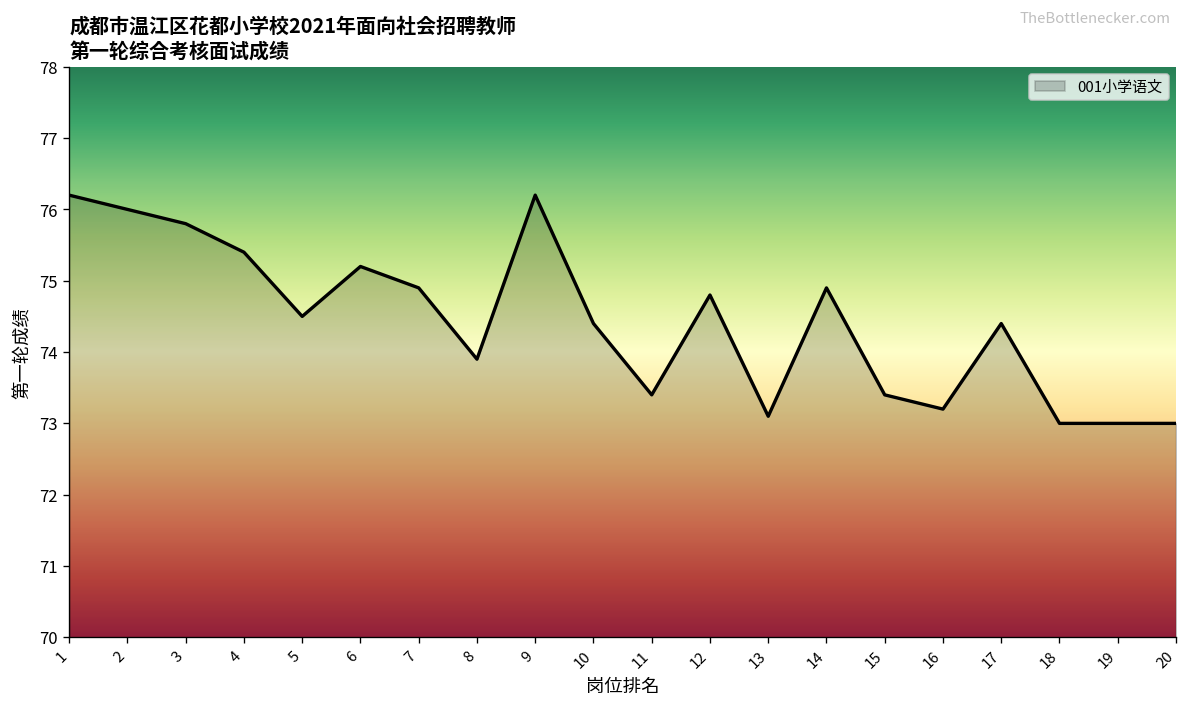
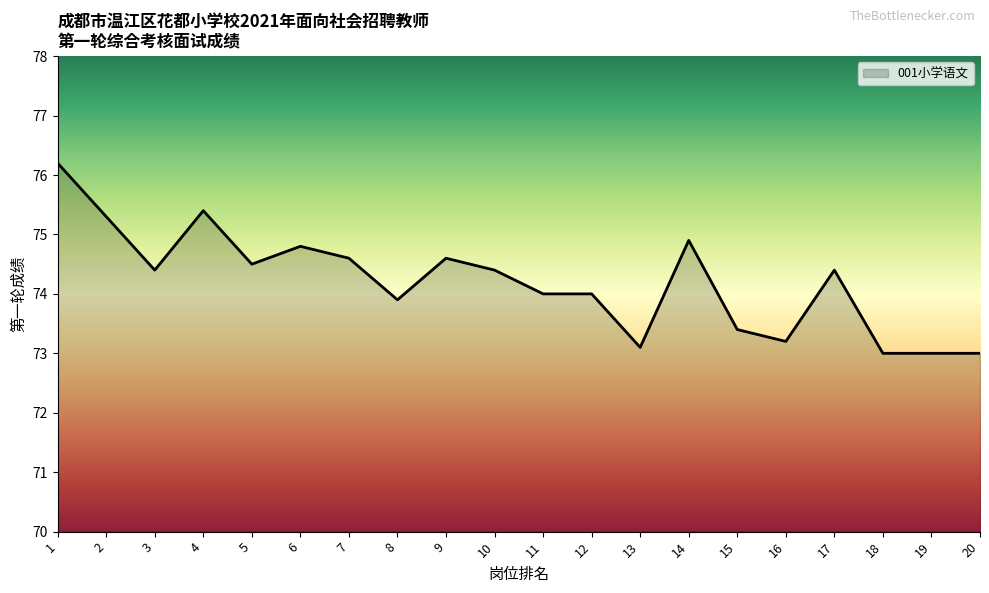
2: 76.0 -> 75.3
3: 75.8 -> 74.4
6: 75.2 -> 74.8
7: 74.9 -> 74.6
9: 76.2 -> 74.6
11: 73.4 -> 74.0
12: 74.8 -> 74.0
